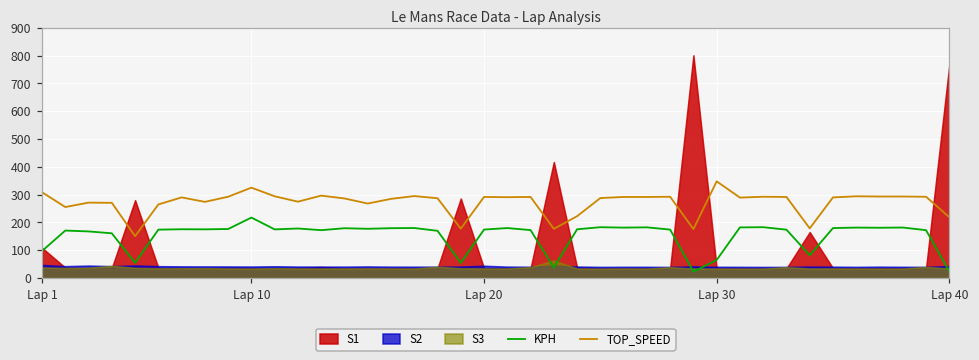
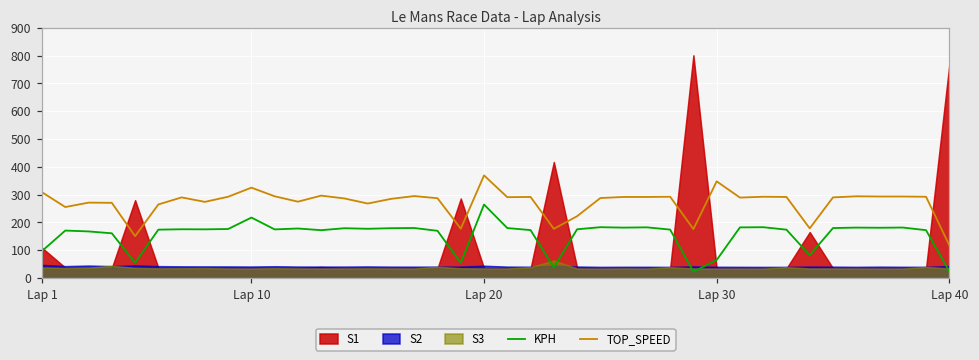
KPH, Lap 20: 170 -> 260
TOP_SPEED, Lap 20: 290 -> 370
TOP_SPEED, Lap 40: 220 -> 120
